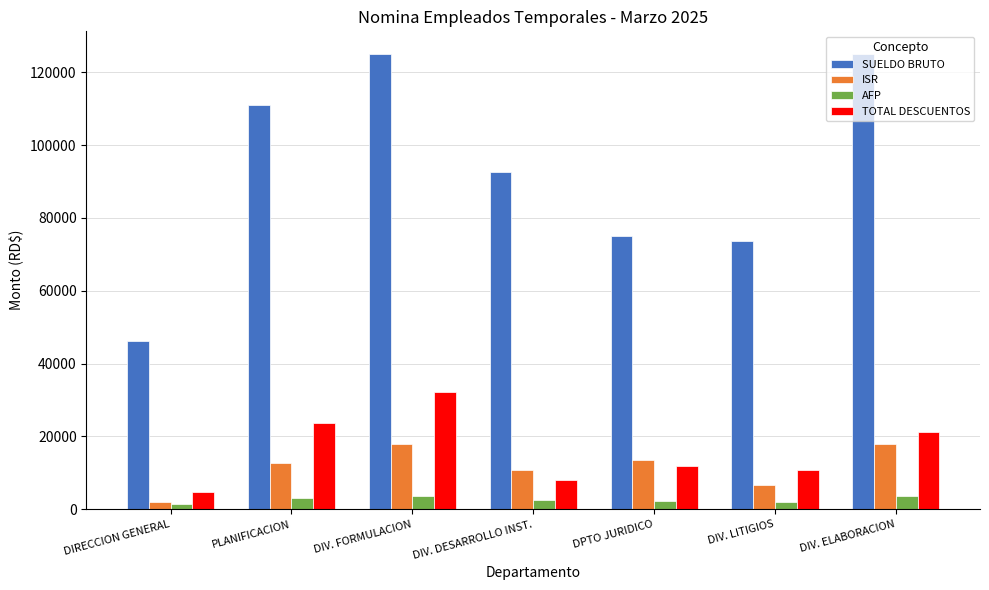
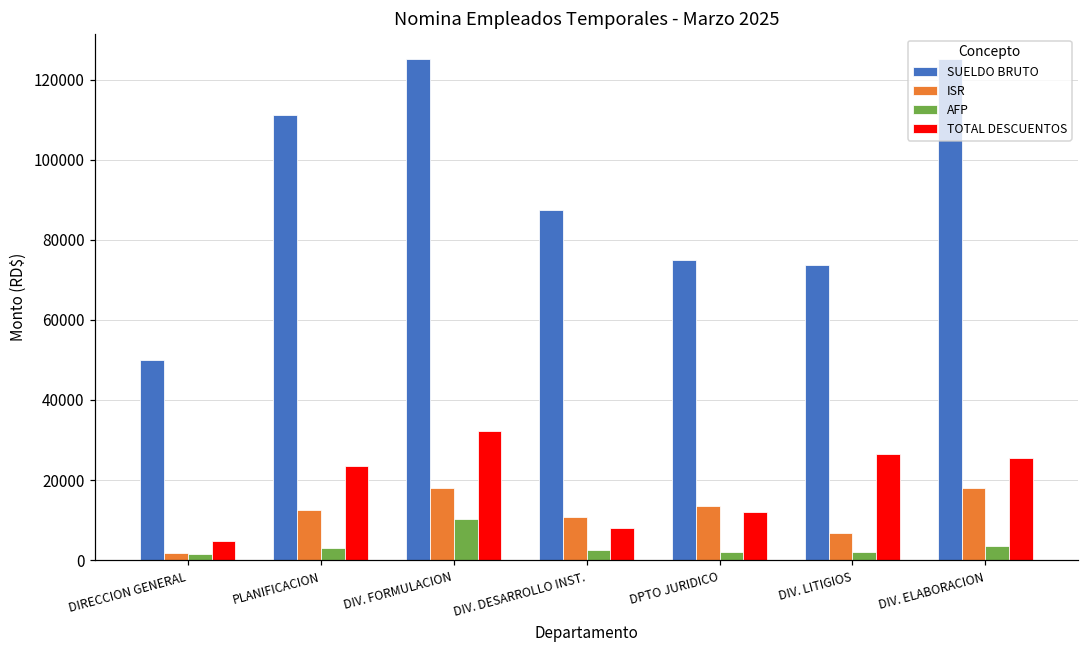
SUELDO BRUTO, DIRECCION GENERAL: 46000 -> 50000
AFP, DIV. FORMULACION: 4000 -> 10000
SUELDO BRUTO, DIV. DESARROLLO INST.: 93000 -> 87000
TOTAL DESCUENTOS, DIV. LITIGIOS: 11000 -> 26000
TOTAL DESCUENTOS, DIV. ELABORACION: 21000 -> 25000
